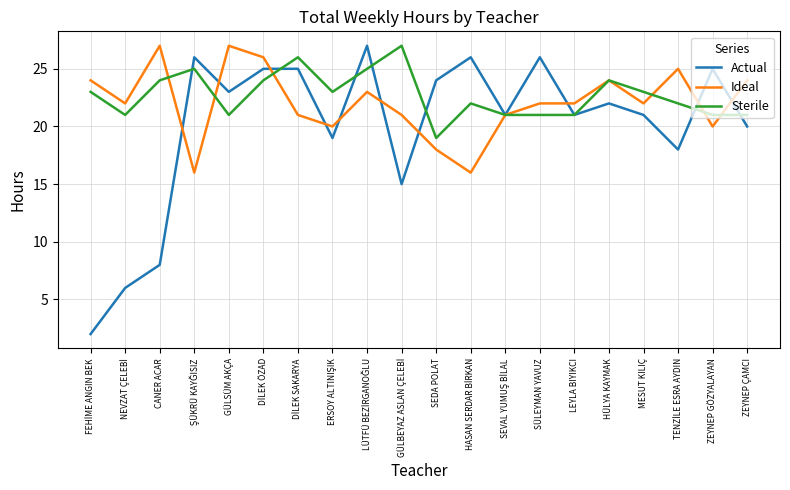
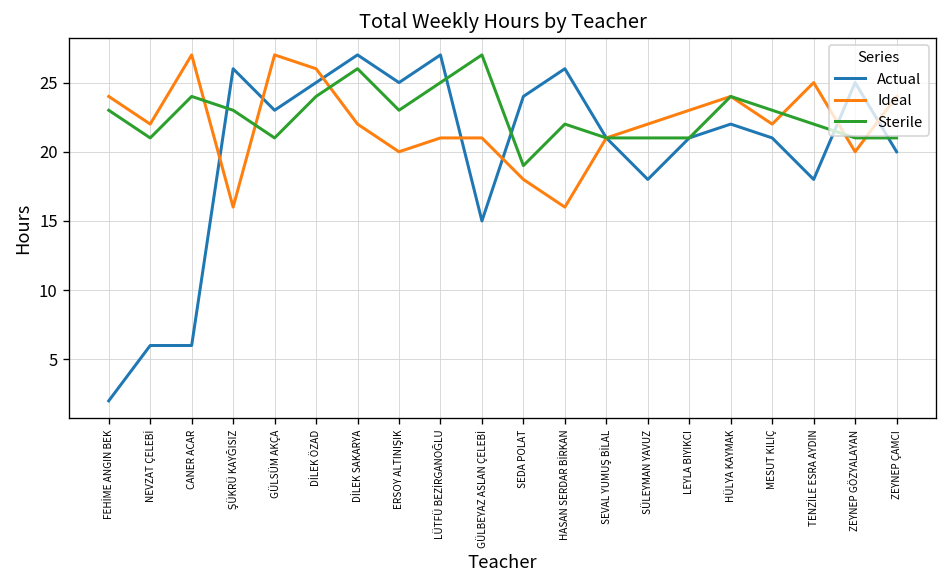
Actual, CANER ACAR: 8 -> 6
Sterile, ŞÜKRÜ KAYĞISIZ: 25 -> 23
Actual, DİLEK SAKARYA: 25 -> 27
Ideal, DİLEK SAKARYA: 21 -> 22
Actual, ERSOY ALTINIŞIK: 19 -> 25
Ideal, LÜTFÜ BEZİRGANOĞLU: 23 -> 21
Actual, SÜLEYMAN YAVUZ: 26 -> 18
Ideal, LEYLA BIYIKCI: 22 -> 23
